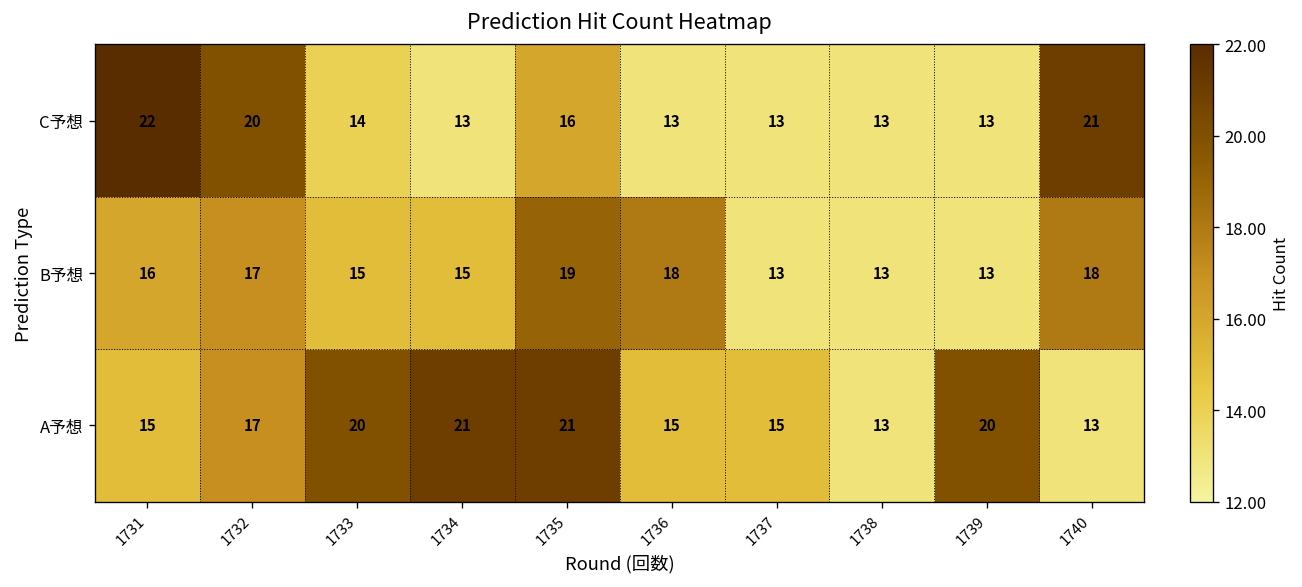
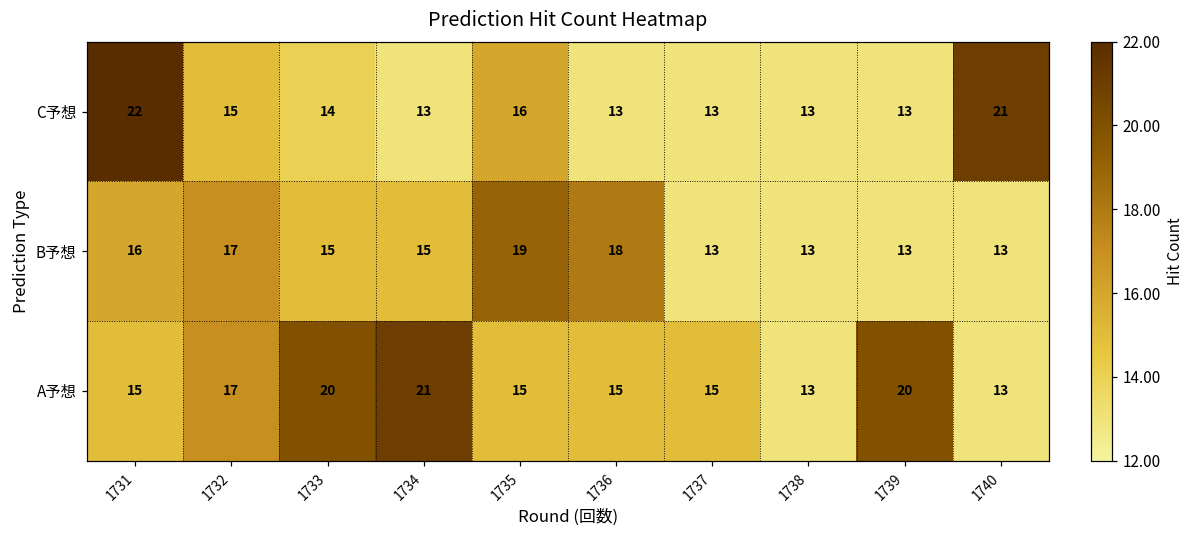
C予想, 1732: 20 -> 15
B予想, 1740: 18 -> 13
A予想, 1735: 21 -> 15
